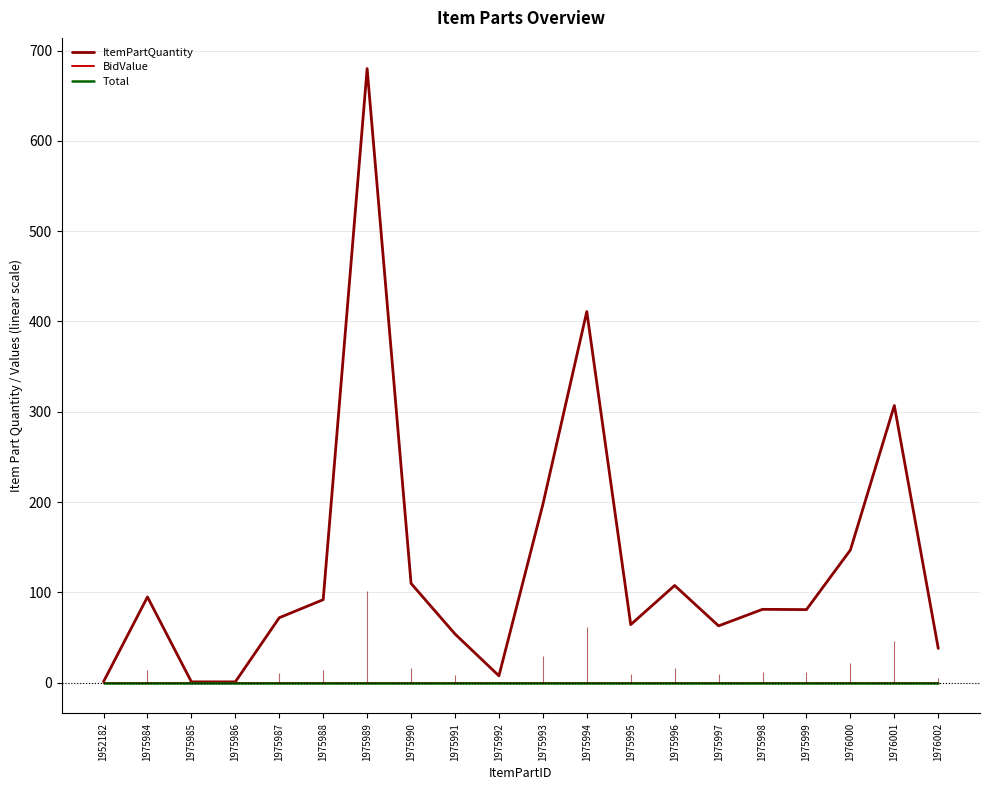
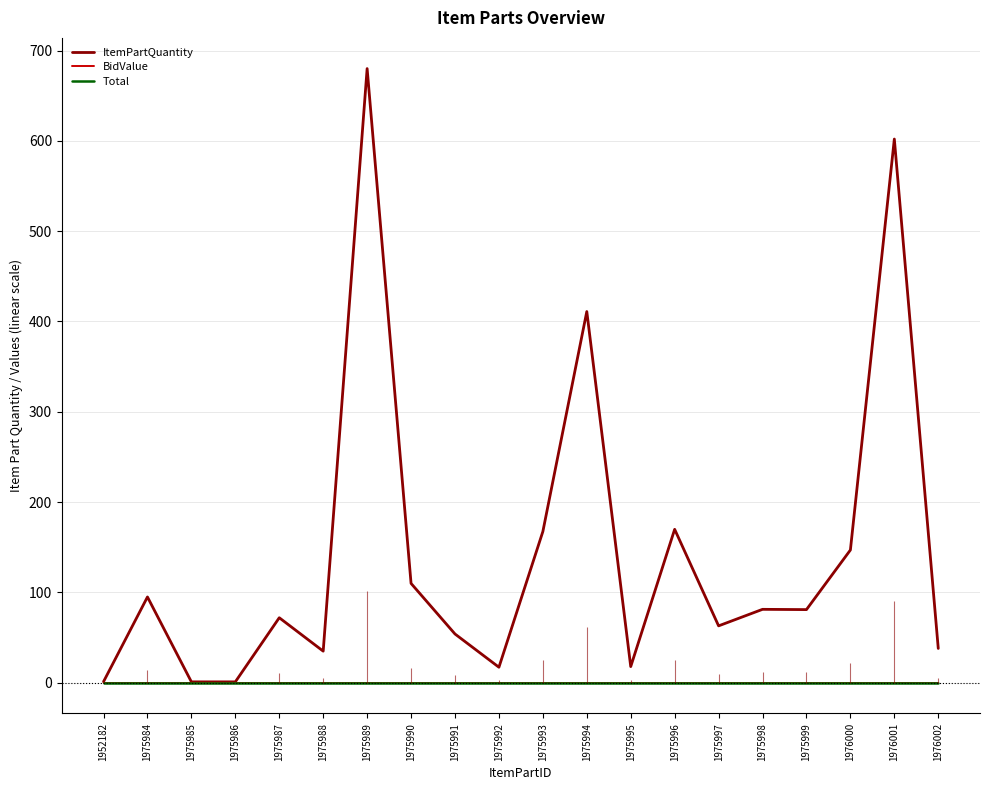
ItemPartQuantity, 1975988: 90 -> 40
ItemPartQuantity, 1975992: 10 -> 20
ItemPartQuantity, 1975993: 200 -> 170
ItemPartQuantity, 1975995: 60 -> 20
ItemPartQuantity, 1975996: 110 -> 170
ItemPartQuantity, 1976001: 310 -> 600
